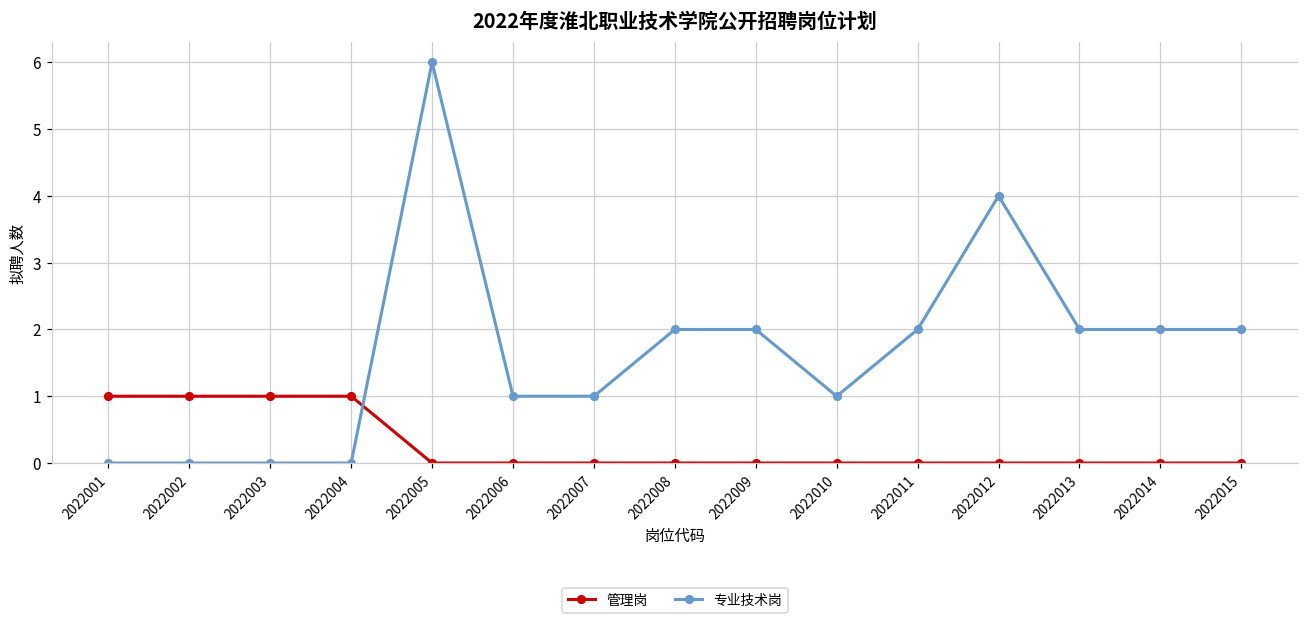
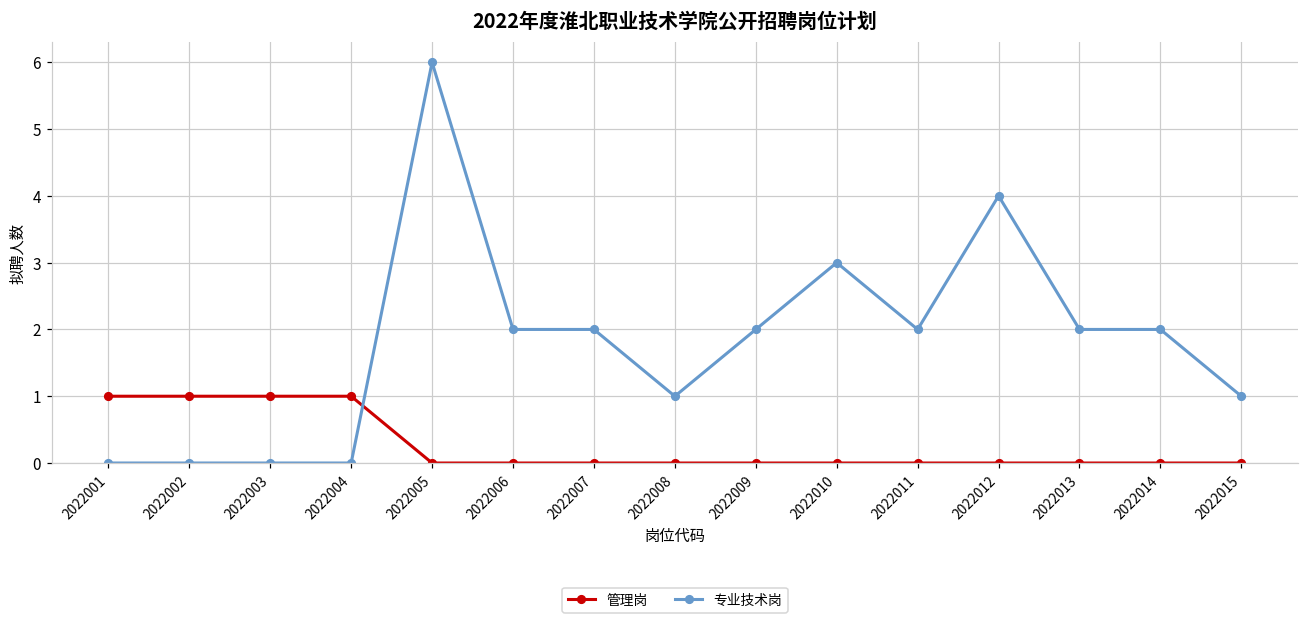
专业技术岗, 2022006: 1 -> 2
专业技术岗, 2022007: 1 -> 2
专业技术岗, 2022008: 2 -> 1
专业技术岗, 2022010: 1 -> 3
专业技术岗, 2022015: 2 -> 1
